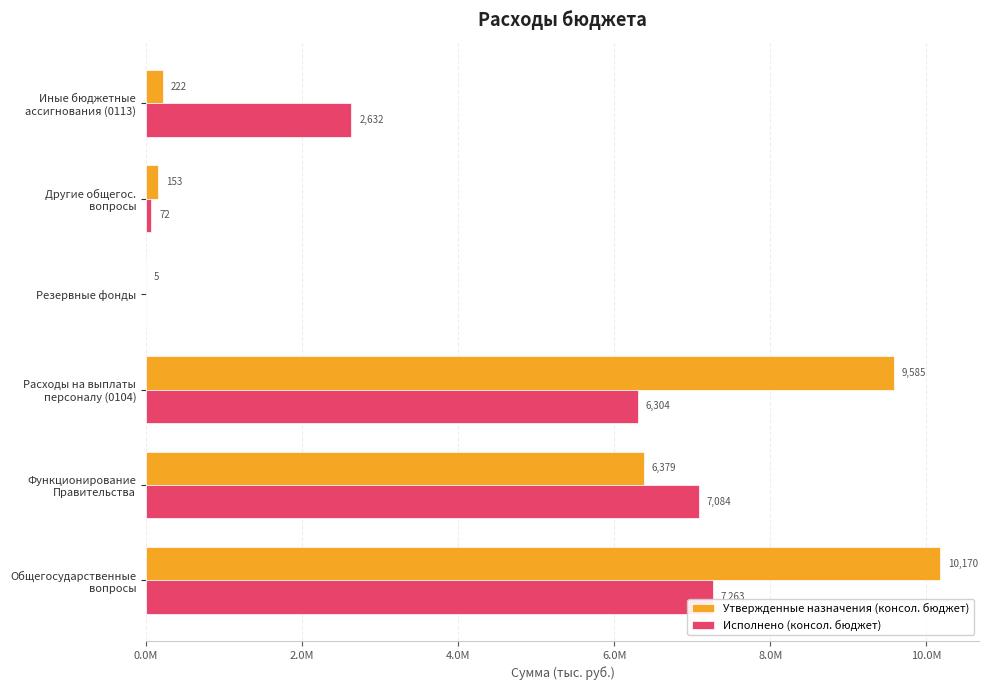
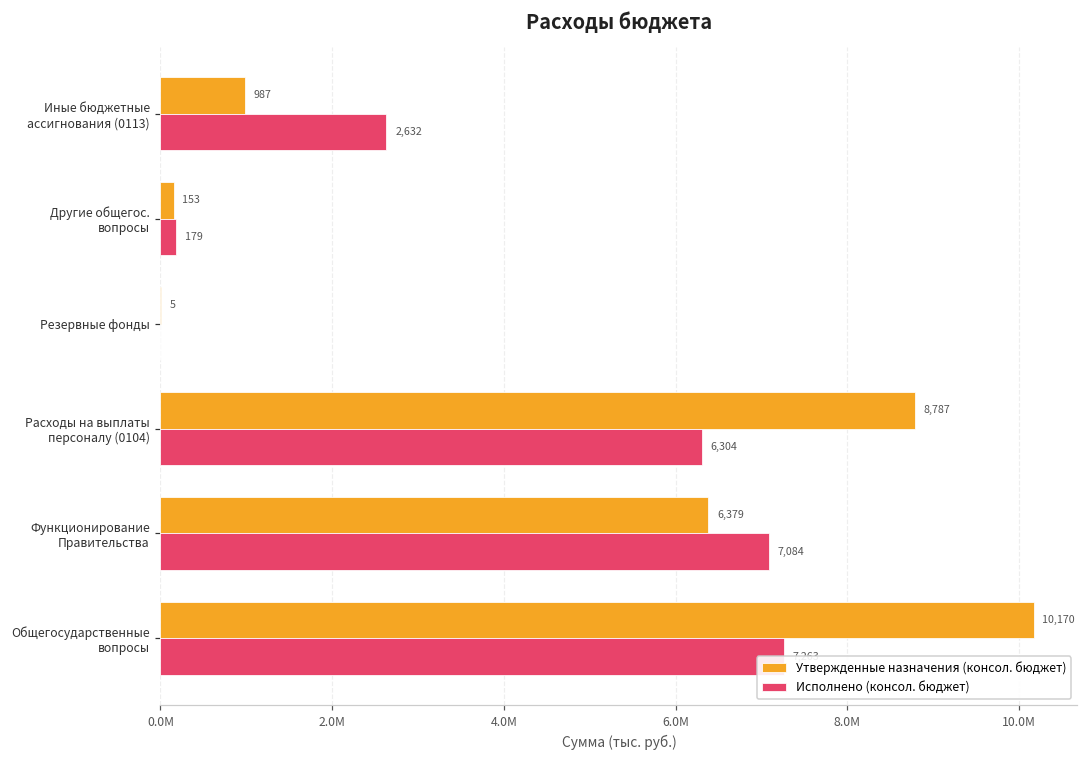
Утвержденные назначения (консол. бюджет), Иные бюджетные ассигнования (0113): 222 -> 987
Исполнено (консол. бюджет), Другие общегос. вопросы: 72 -> 179
Утвержденные назначения (консол. бюджет), Расходы на выплаты персоналу (0104): 9,585 -> 8,787
